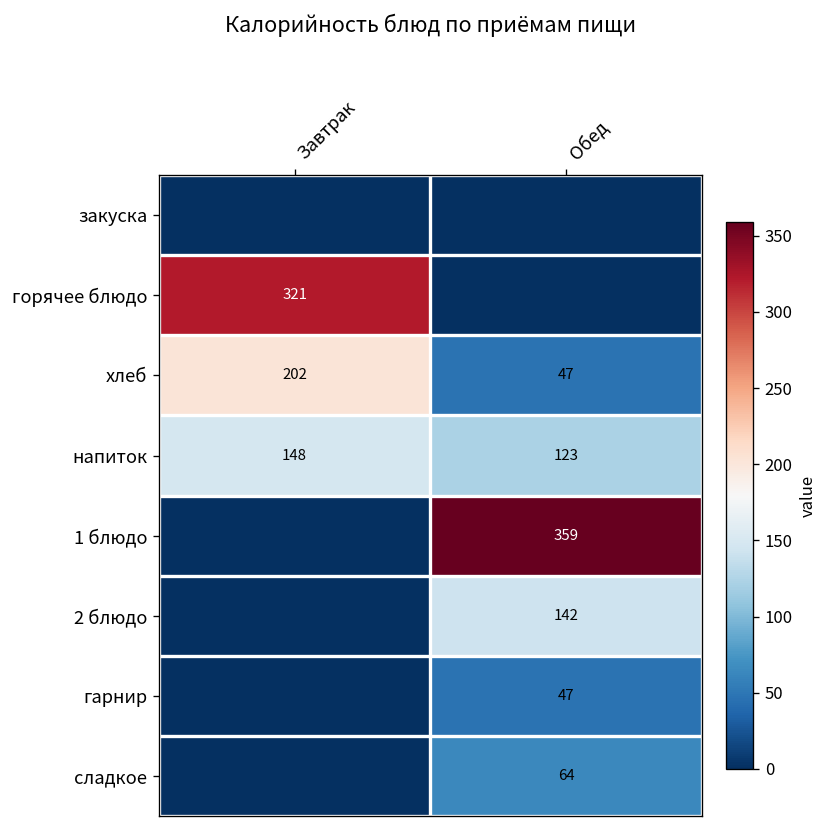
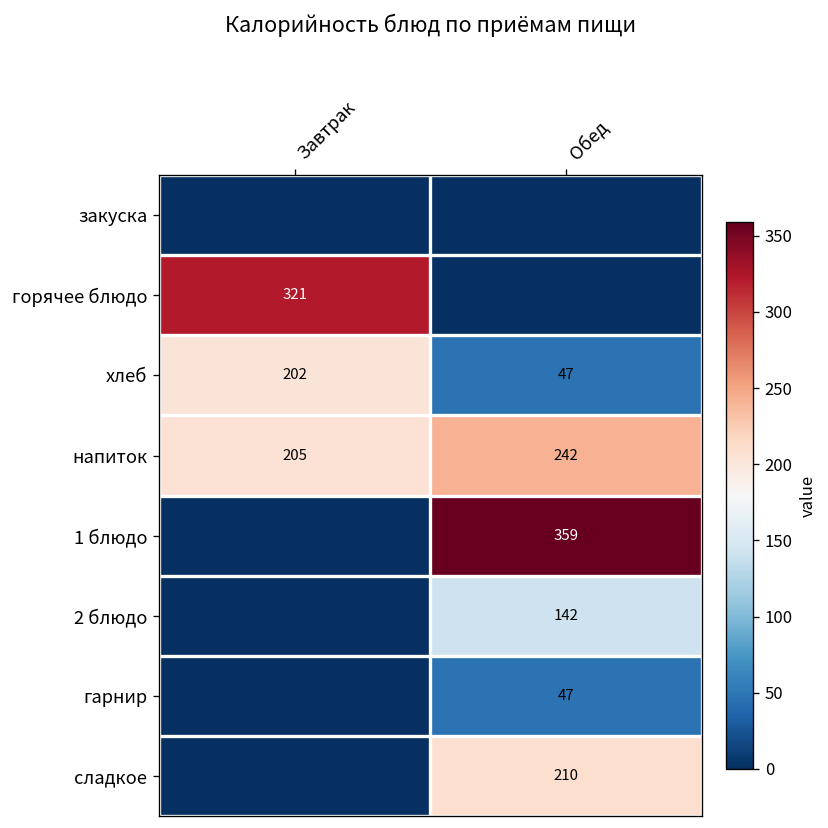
напиток, Завтрак: 148 -> 205
напиток, Обед: 123 -> 242
сладкое, Обед: 64 -> 210
